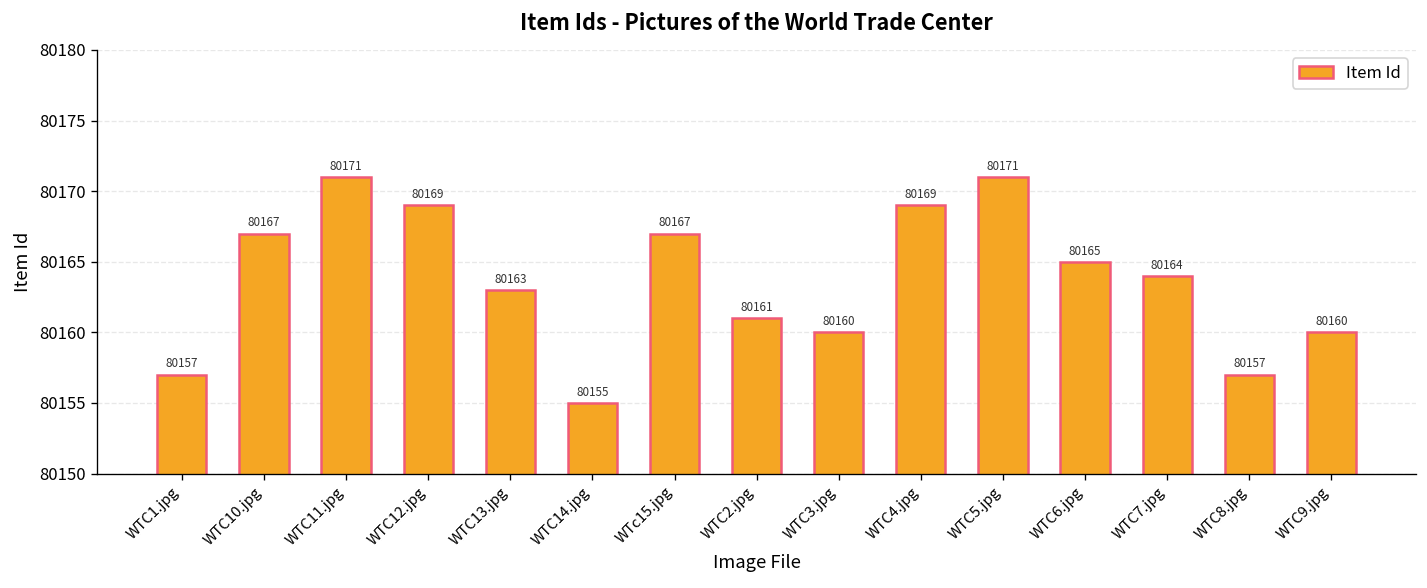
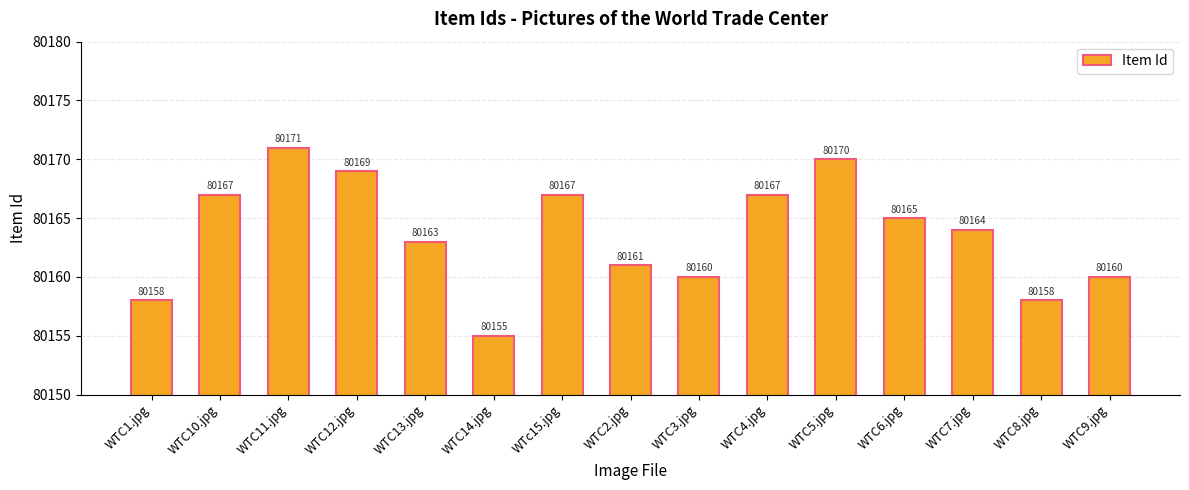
WTC1.jpg: 80157 -> 80158
WTC4.jpg: 80169 -> 80167
WTC5.jpg: 80171 -> 80170
WTC8.jpg: 80157 -> 80158
